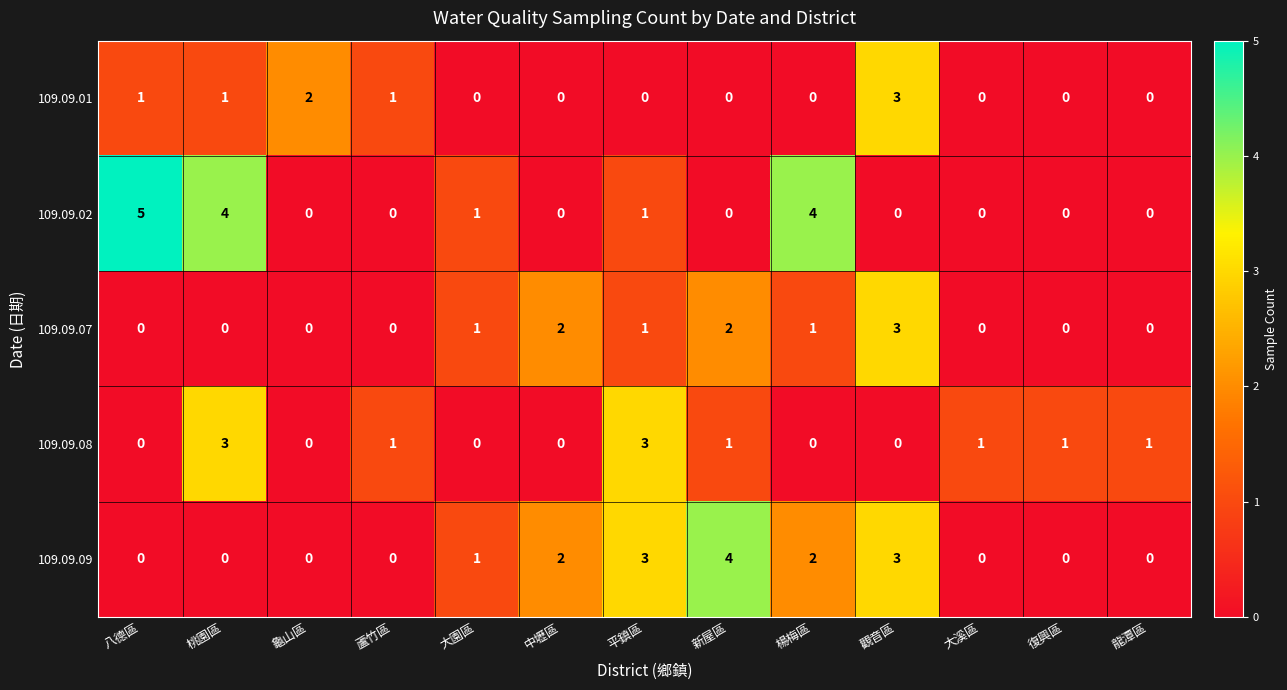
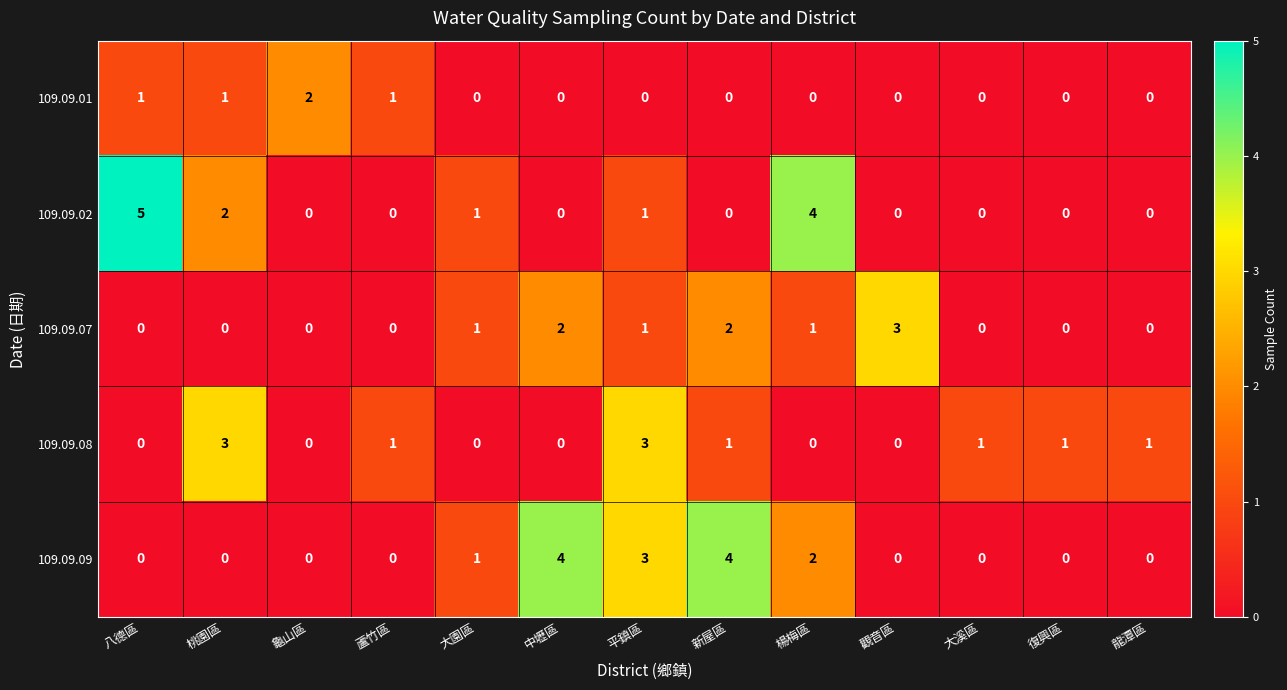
109.09.01, 觀音區: 3 -> 0
109.09.02, 桃園區: 4 -> 2
109.09.09, 中壢區: 2 -> 4
109.09.09, 觀音區: 3 -> 0
